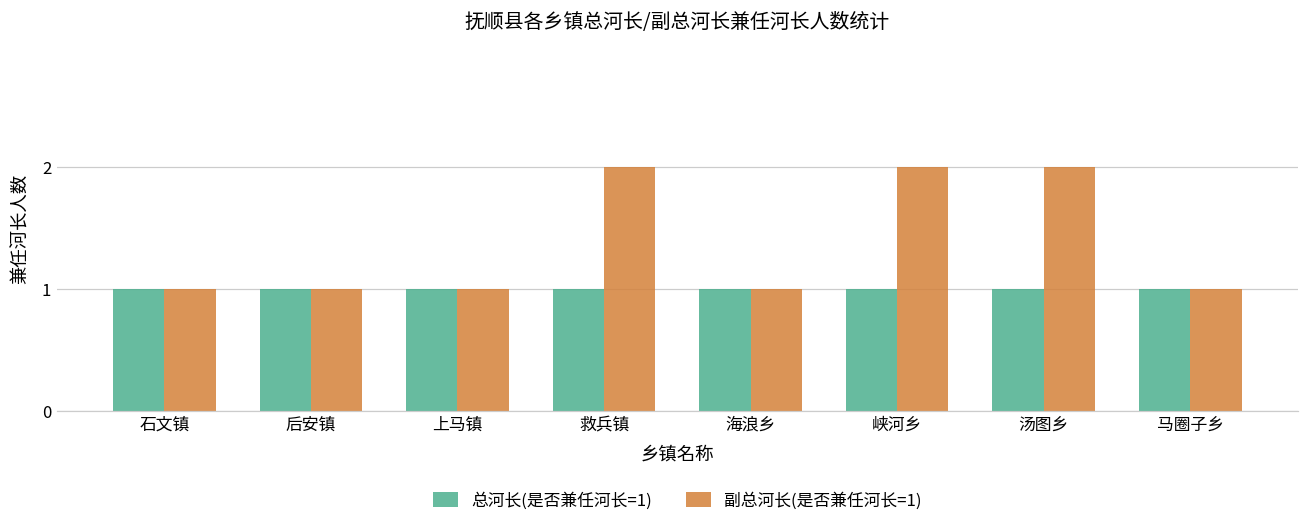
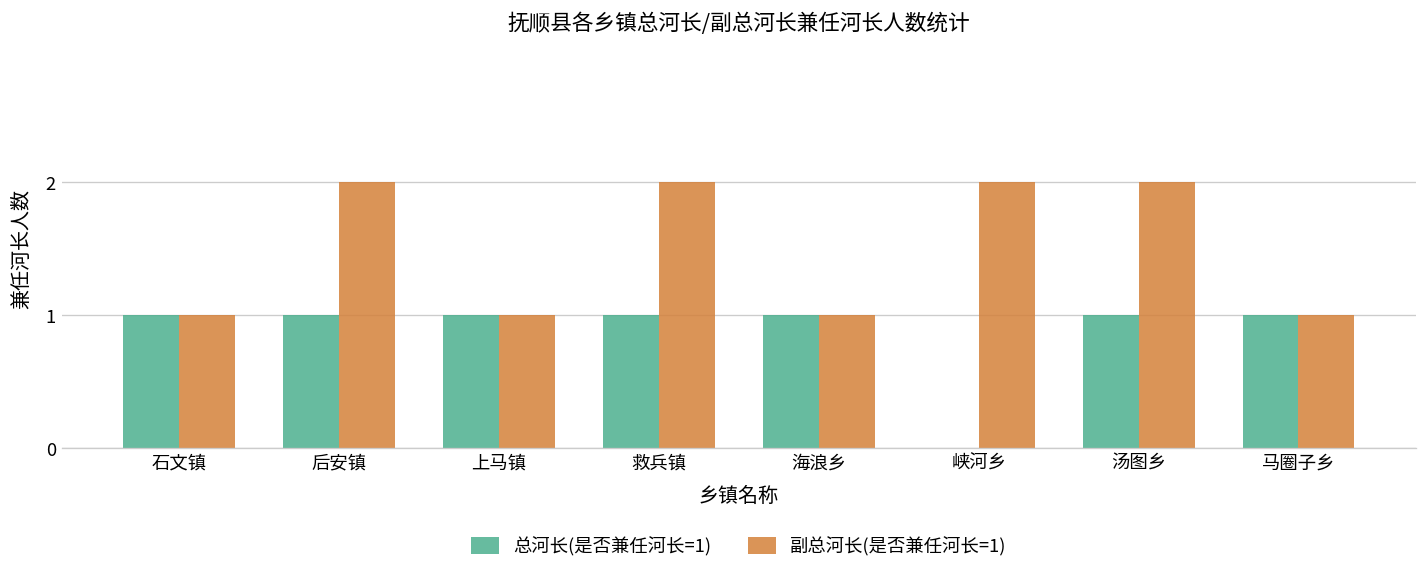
副总河长(是否兼任河长=1), 后安镇: 1 -> 2
总河长(是否兼任河长=1), 峡河乡: 1 -> 0
